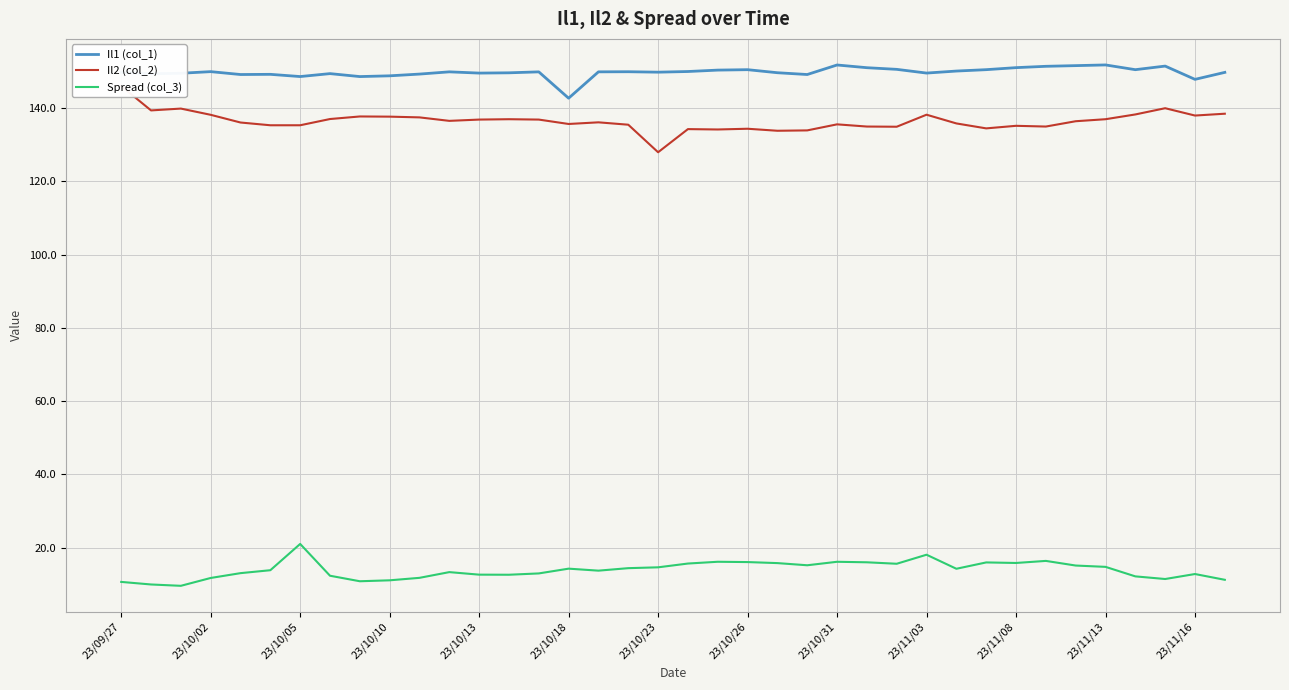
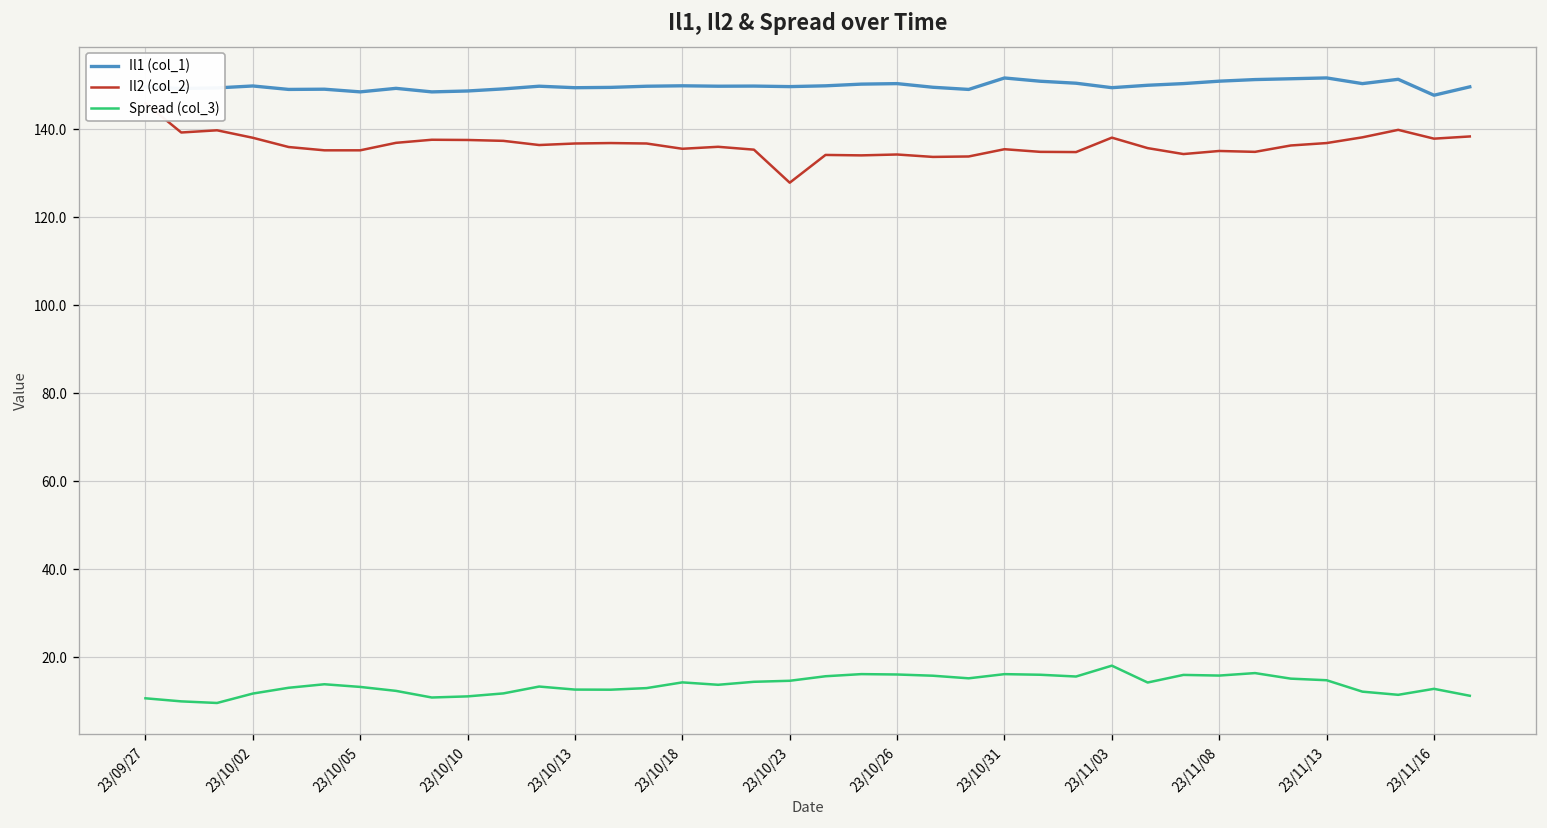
Spread (col_3), 23/10/05: 21 -> 13
Il1 (col_1), 23/10/18: 143 -> 150
